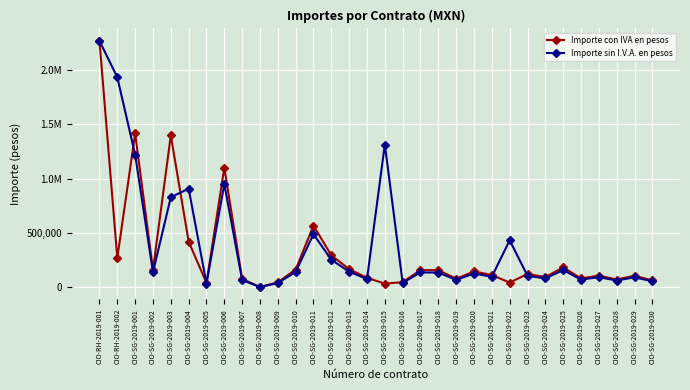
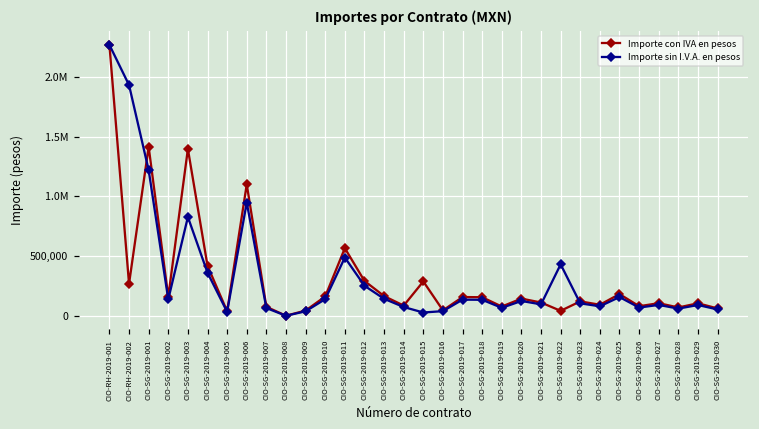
Importe sin I.V.A. en pesos, CIO-SG-2019-004: 910,000 -> 360,000
Importe con IVA en pesos, CIO-SG-2019-015: 30,000 -> 290,000
Importe sin I.V.A. en pesos, CIO-SG-2019-015: 1,310,000 -> 30,000
